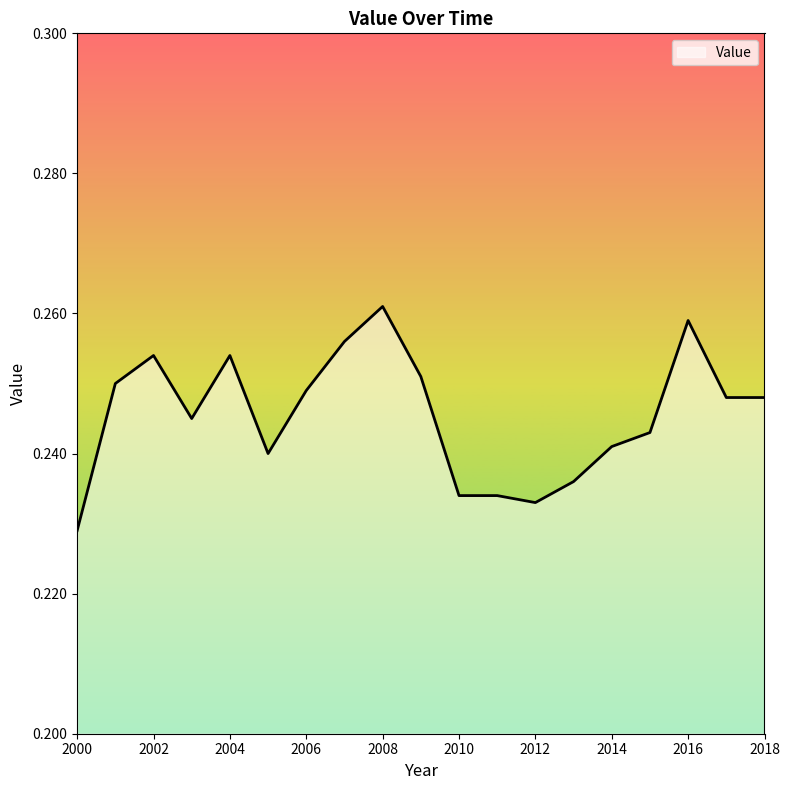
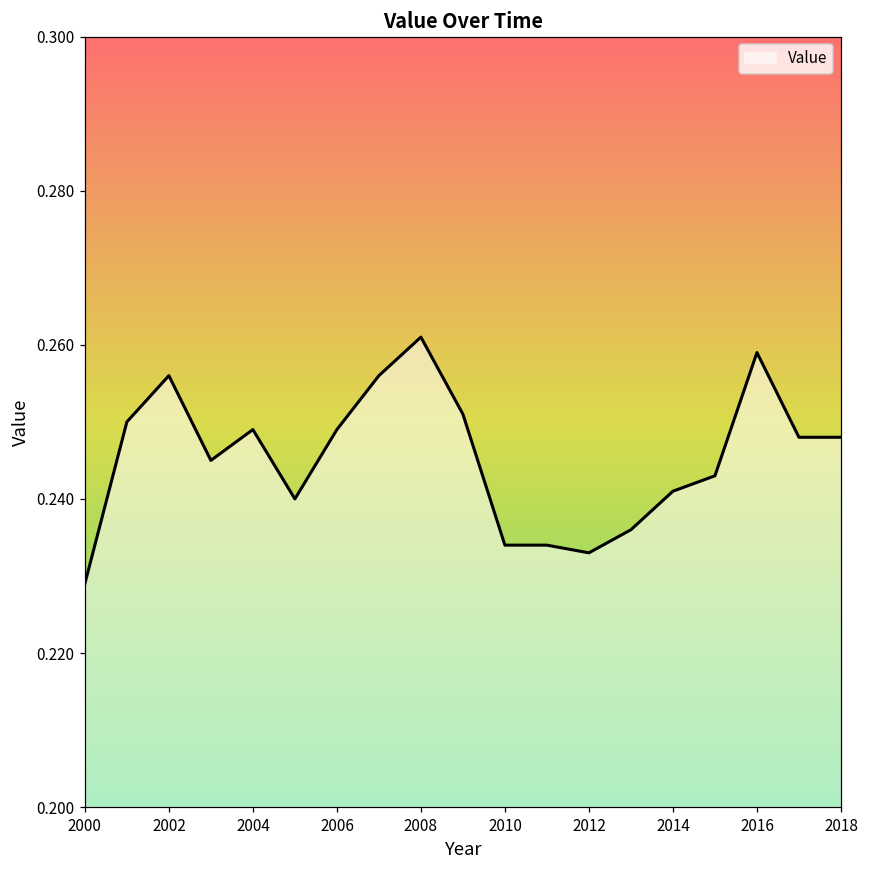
2002: 0.254 -> 0.256
2004: 0.254 -> 0.249
